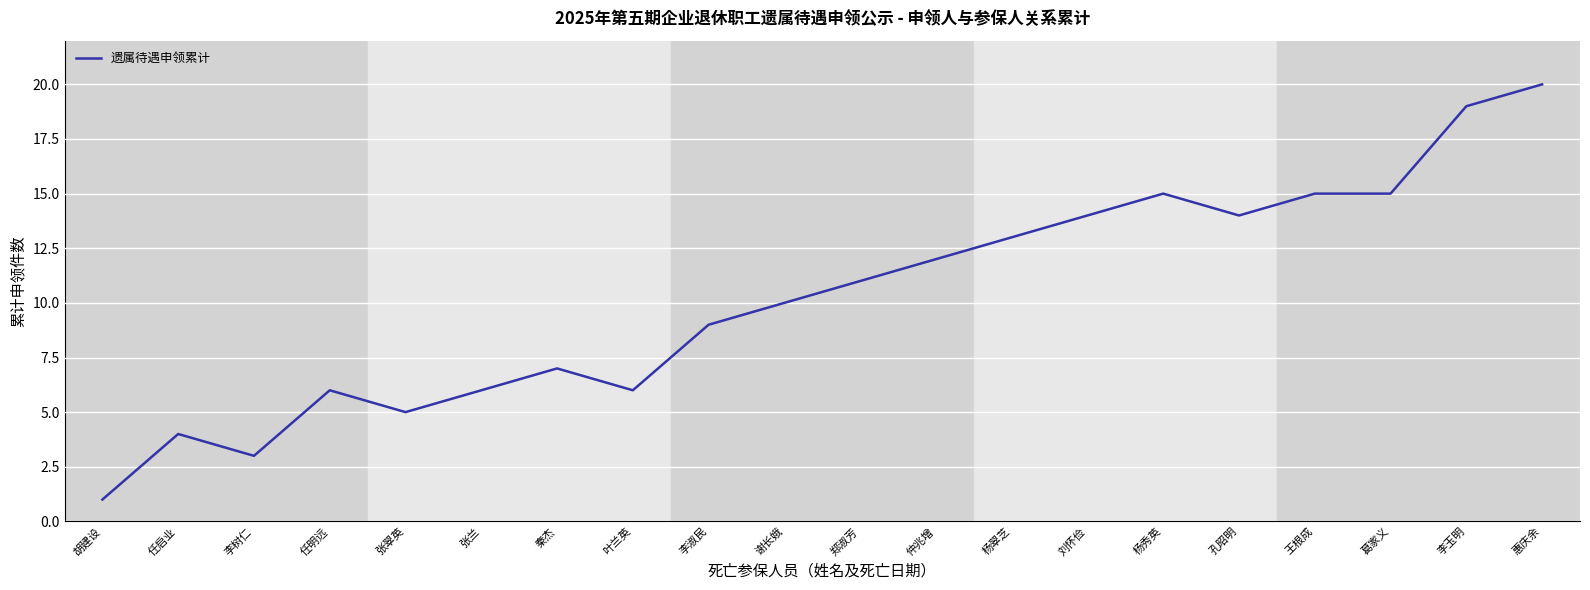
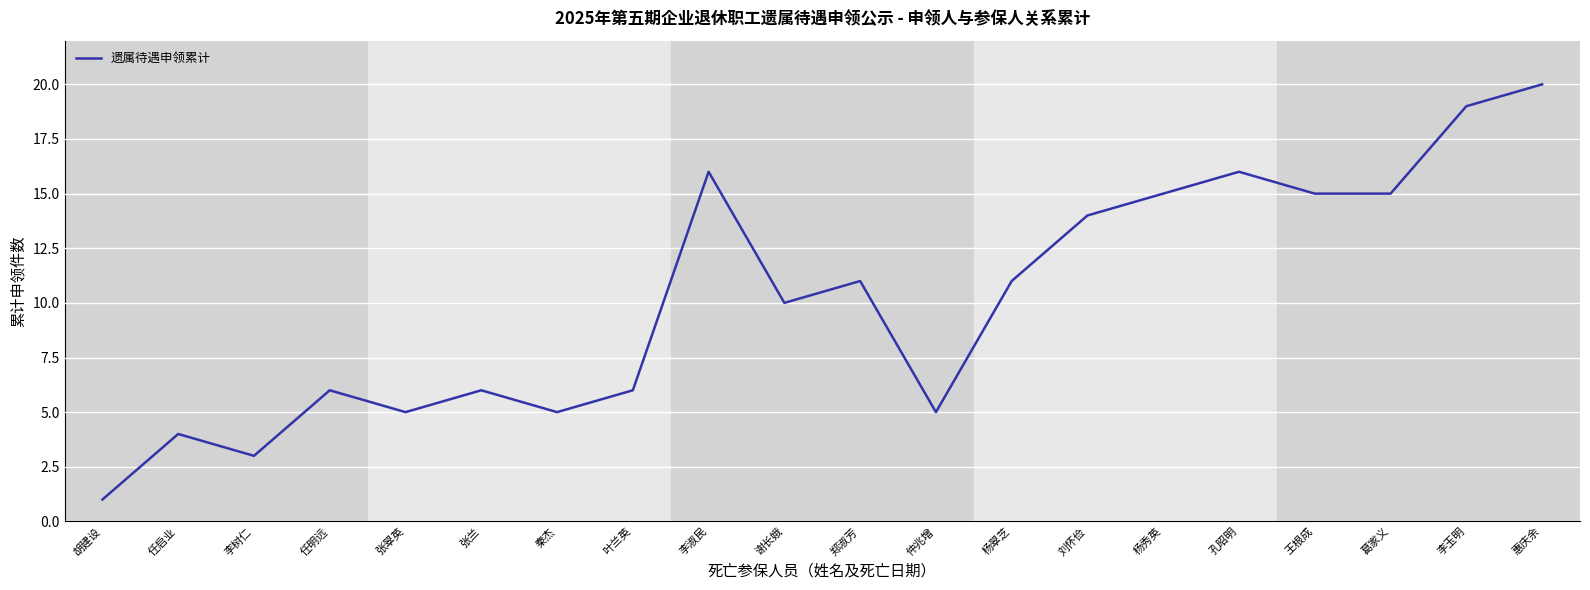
秦杰: 7 -> 5
李淑民: 9 -> 16
仲兆增: 12 -> 5
杨翠芝: 13 -> 11
孔昭明: 14 -> 16
